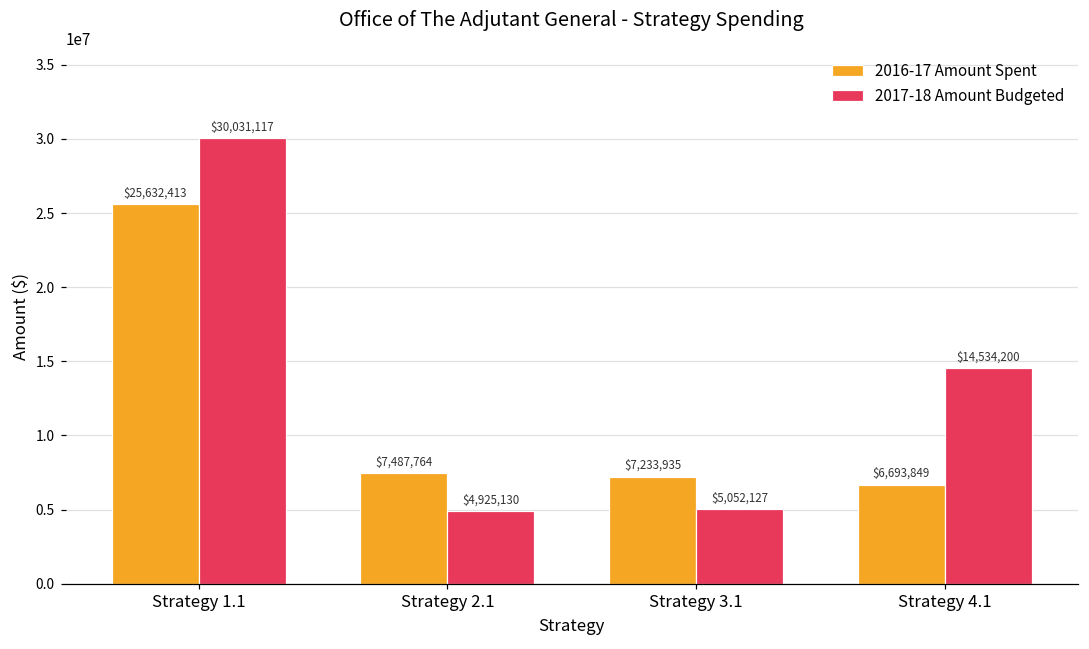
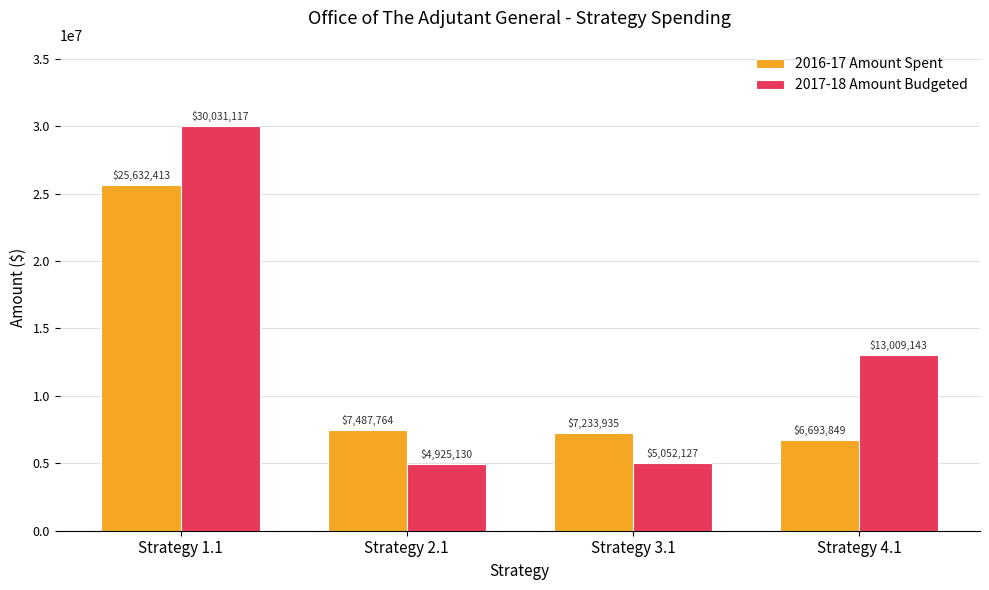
2017-18 Amount Budgeted, Strategy 4.1: $14,534,200 -> $13,009,143
